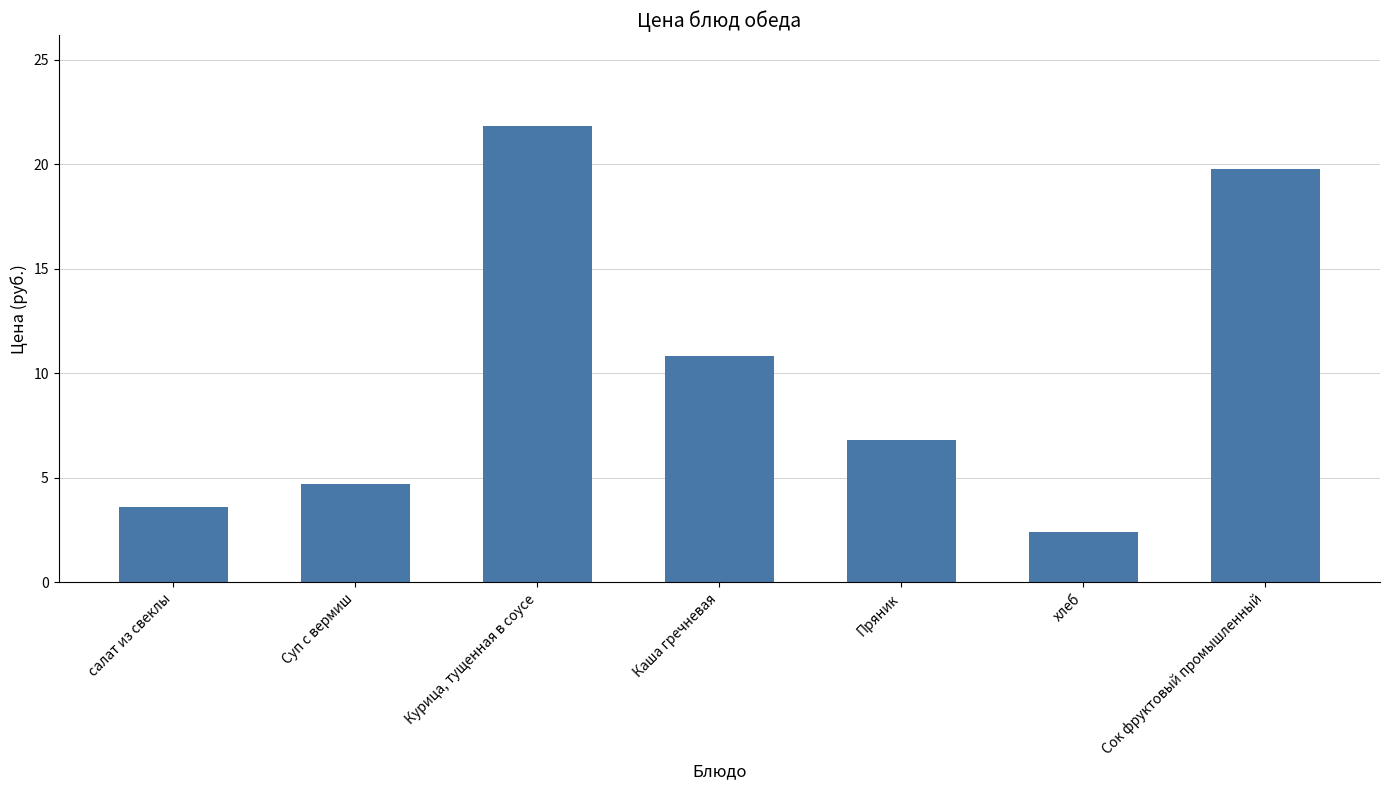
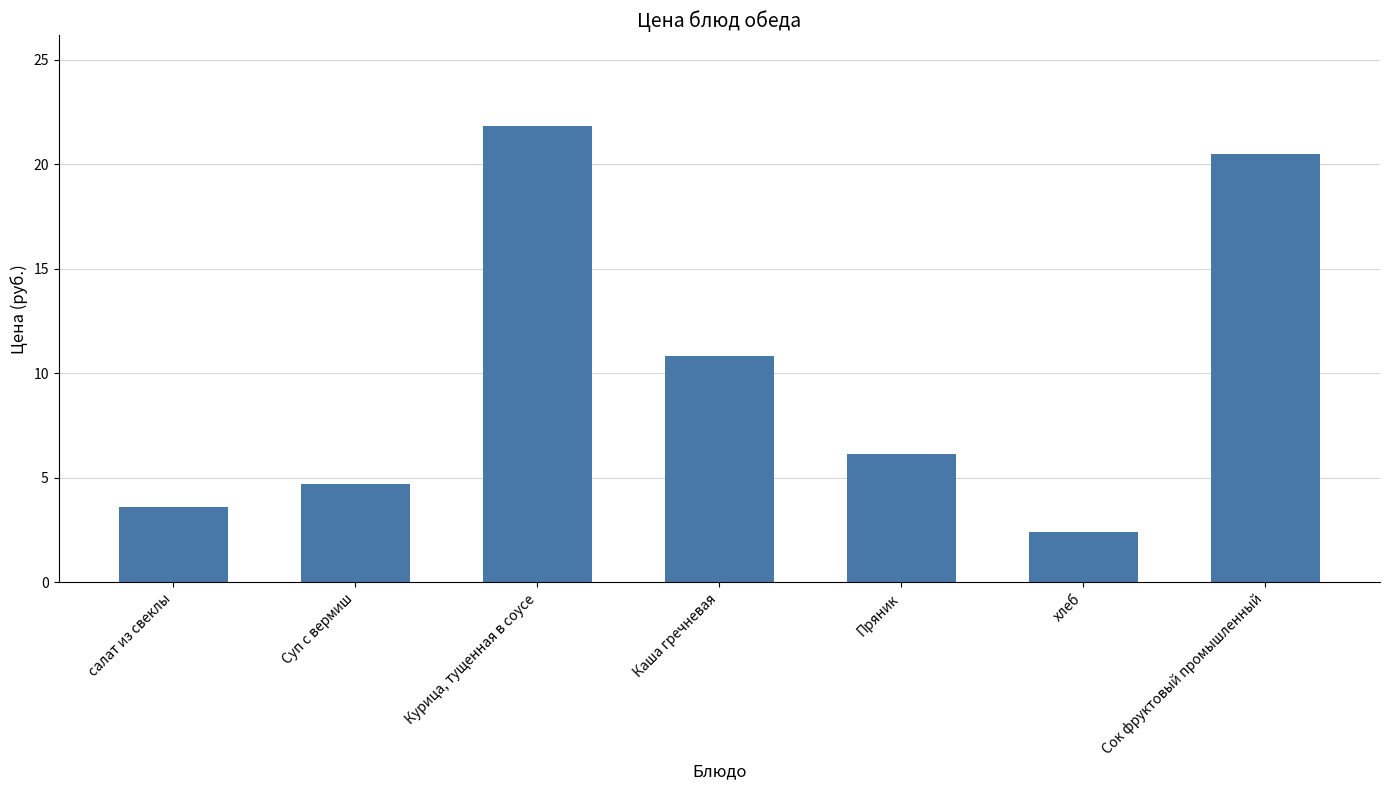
Пряник: 6.8 -> 6.1
Сок фруктовый промышленный: 19.8 -> 20.5
